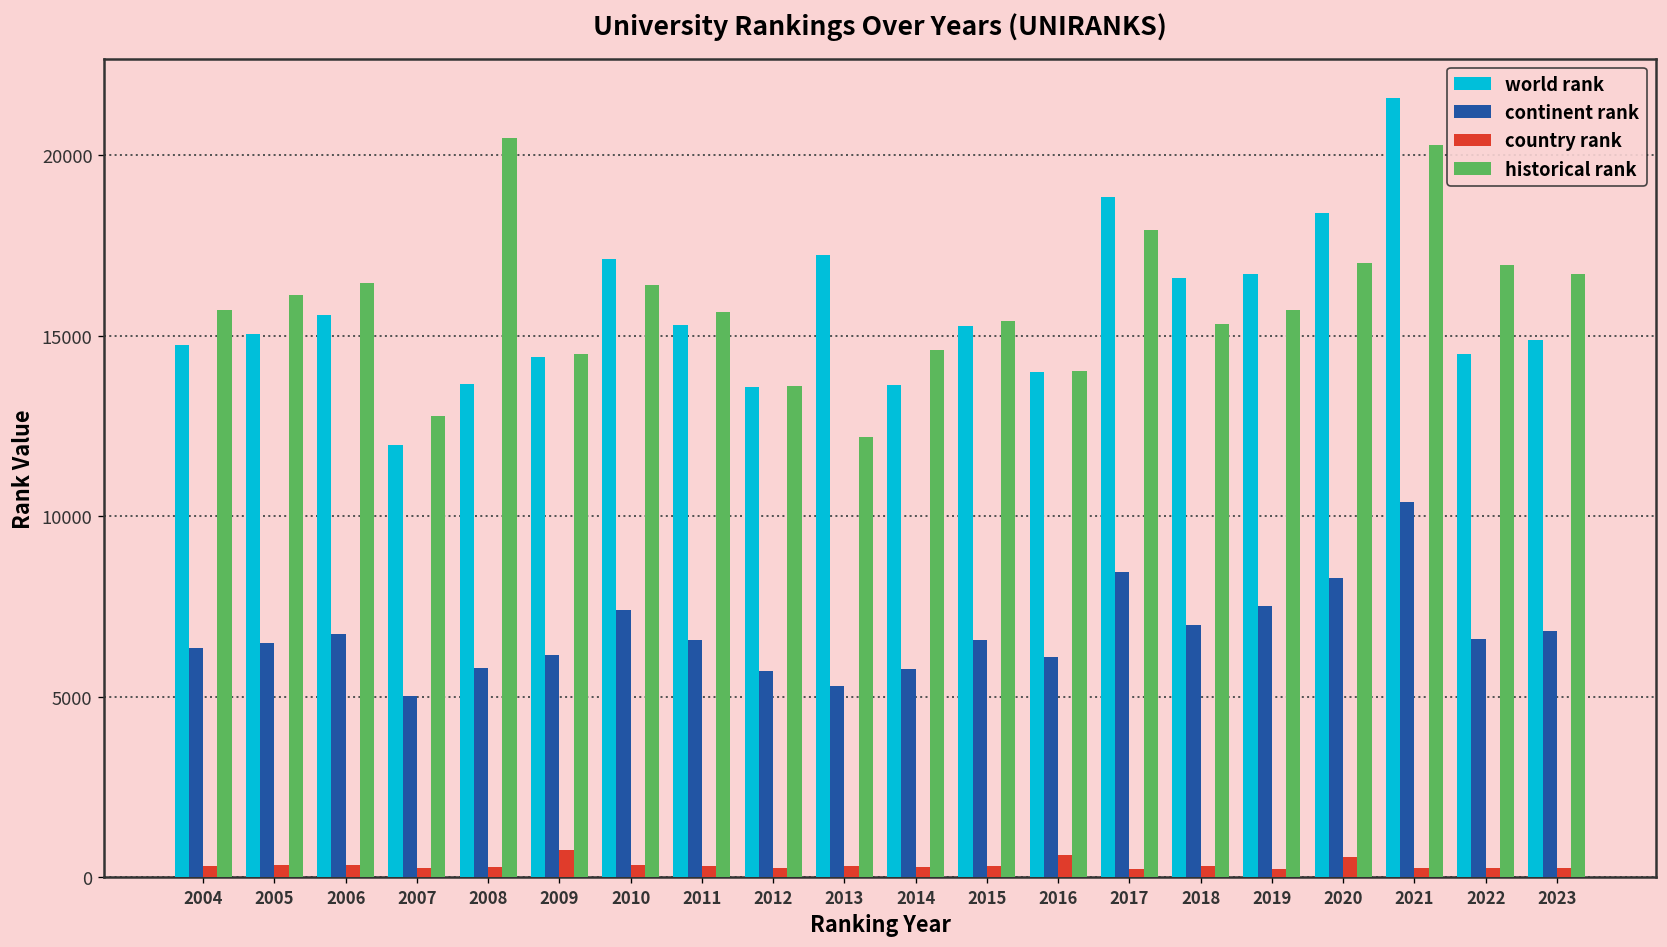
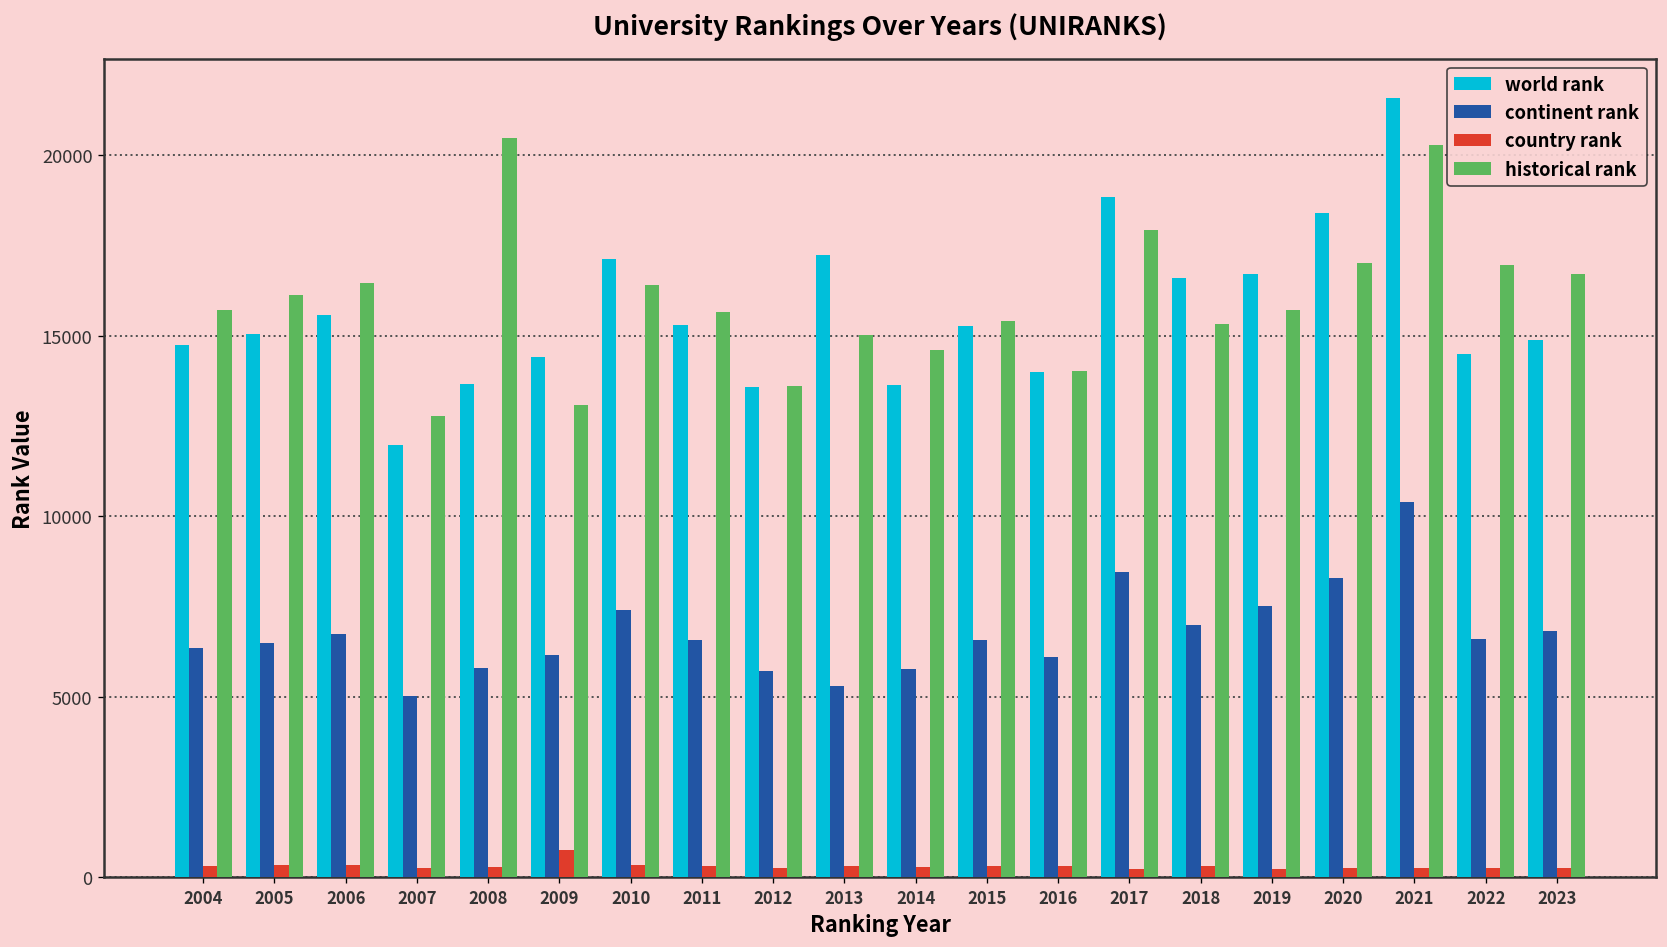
historical rank, 2009: 14500 -> 13100
historical rank, 2013: 12200 -> 15000
country rank, 2016: 600 -> 300
country rank, 2020: 600 -> 200
